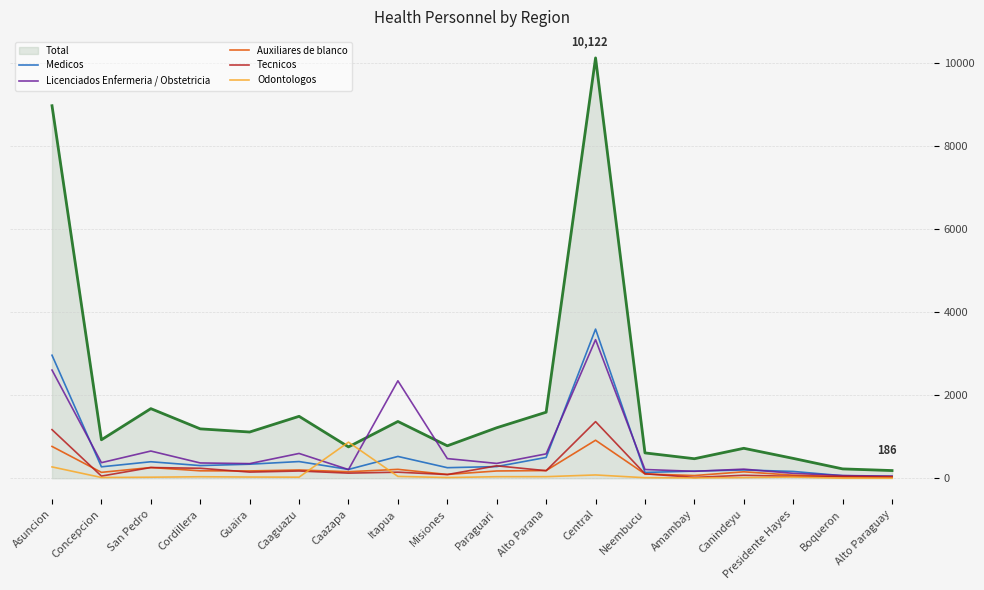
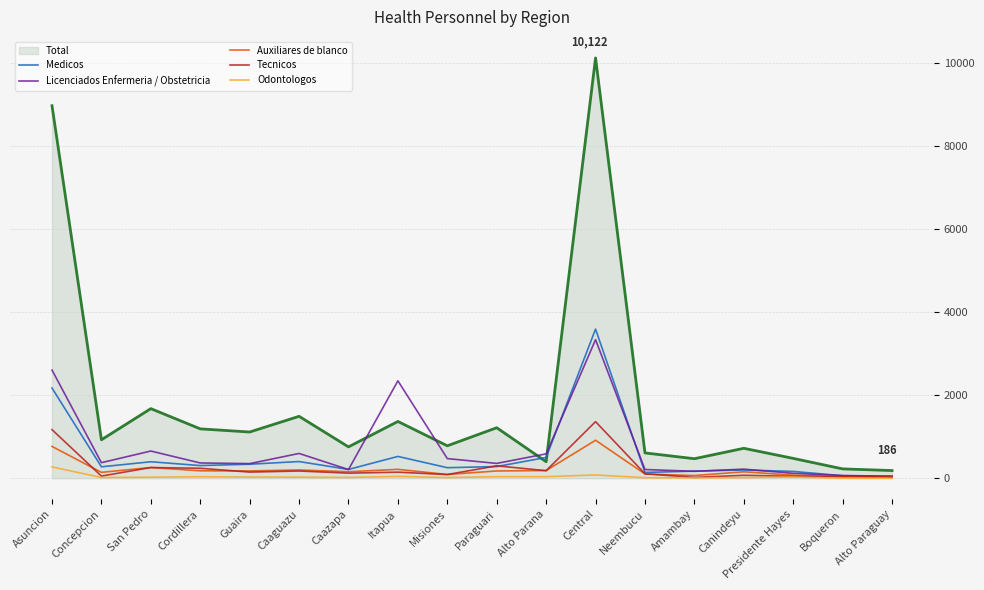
Medicos, Asuncion: 3000 -> 2200
Odontologos, Caazapa: 900 -> 0
Total, Alto Parana: 1600 -> 400
